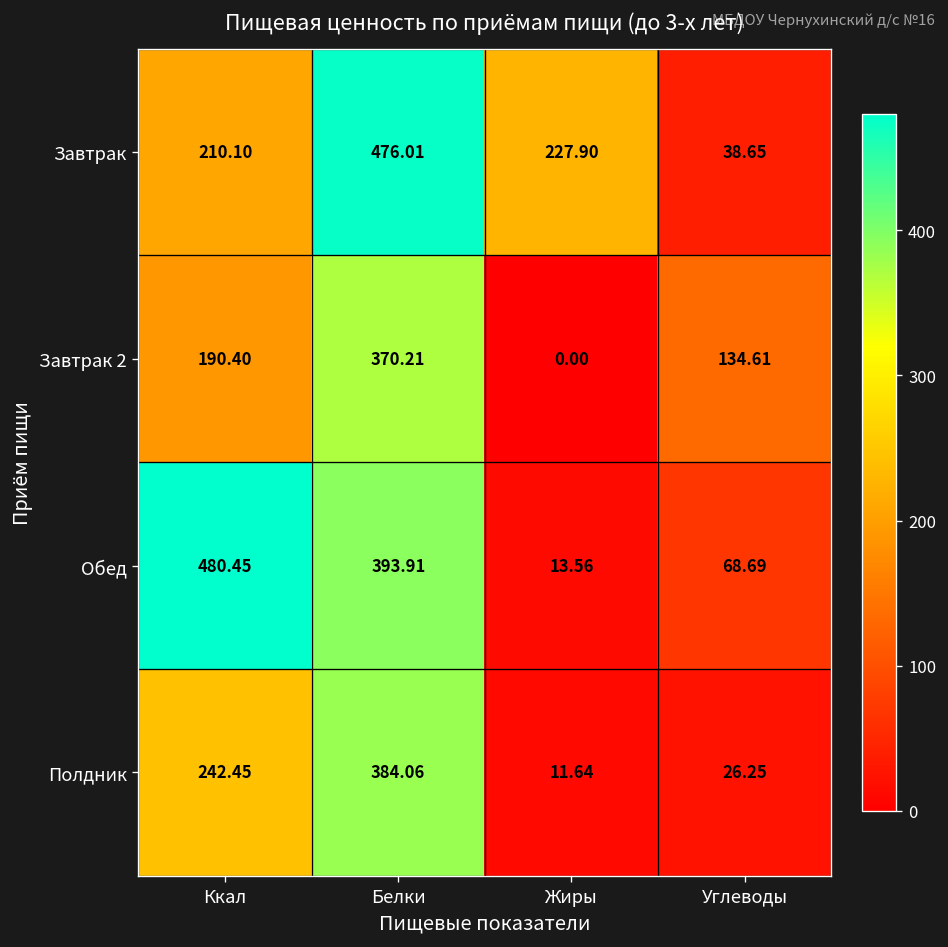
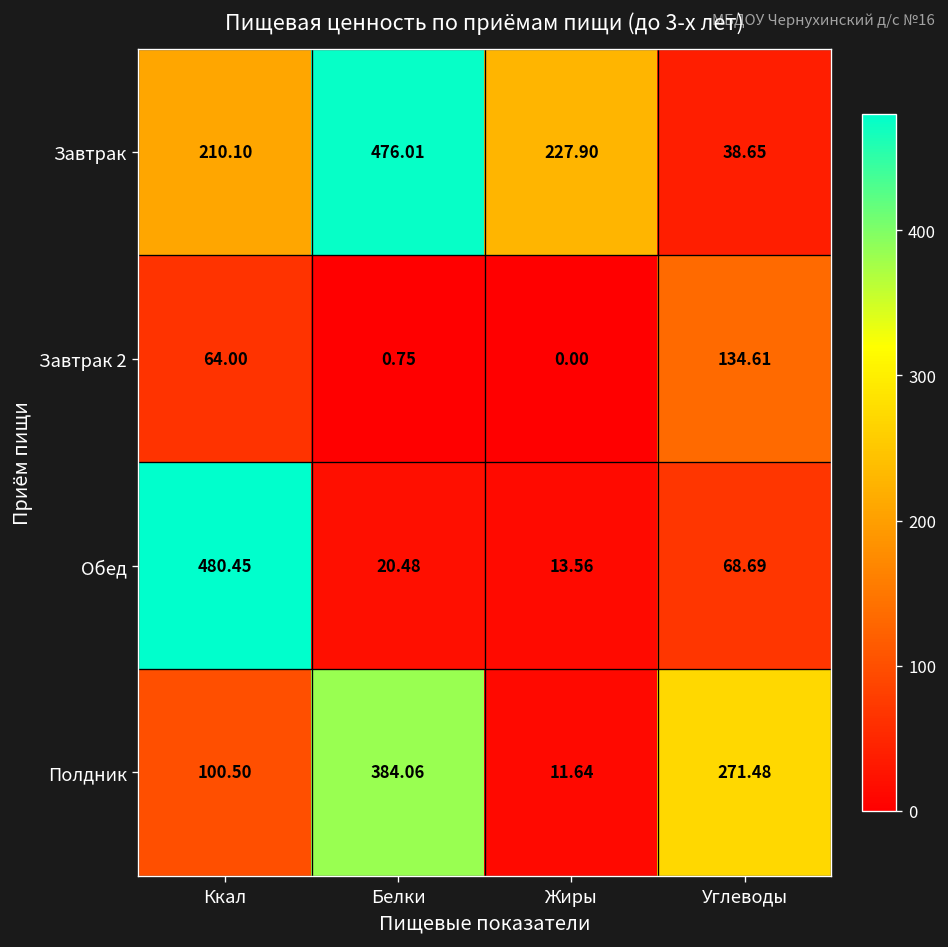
Завтрак 2, Ккал: 190.40 -> 64.00
Завтрак 2, Белки: 370.21 -> 0.75
Обед, Белки: 393.91 -> 20.48
Полдник, Ккал: 242.45 -> 100.50
Полдник, Углеводы: 26.25 -> 271.48
